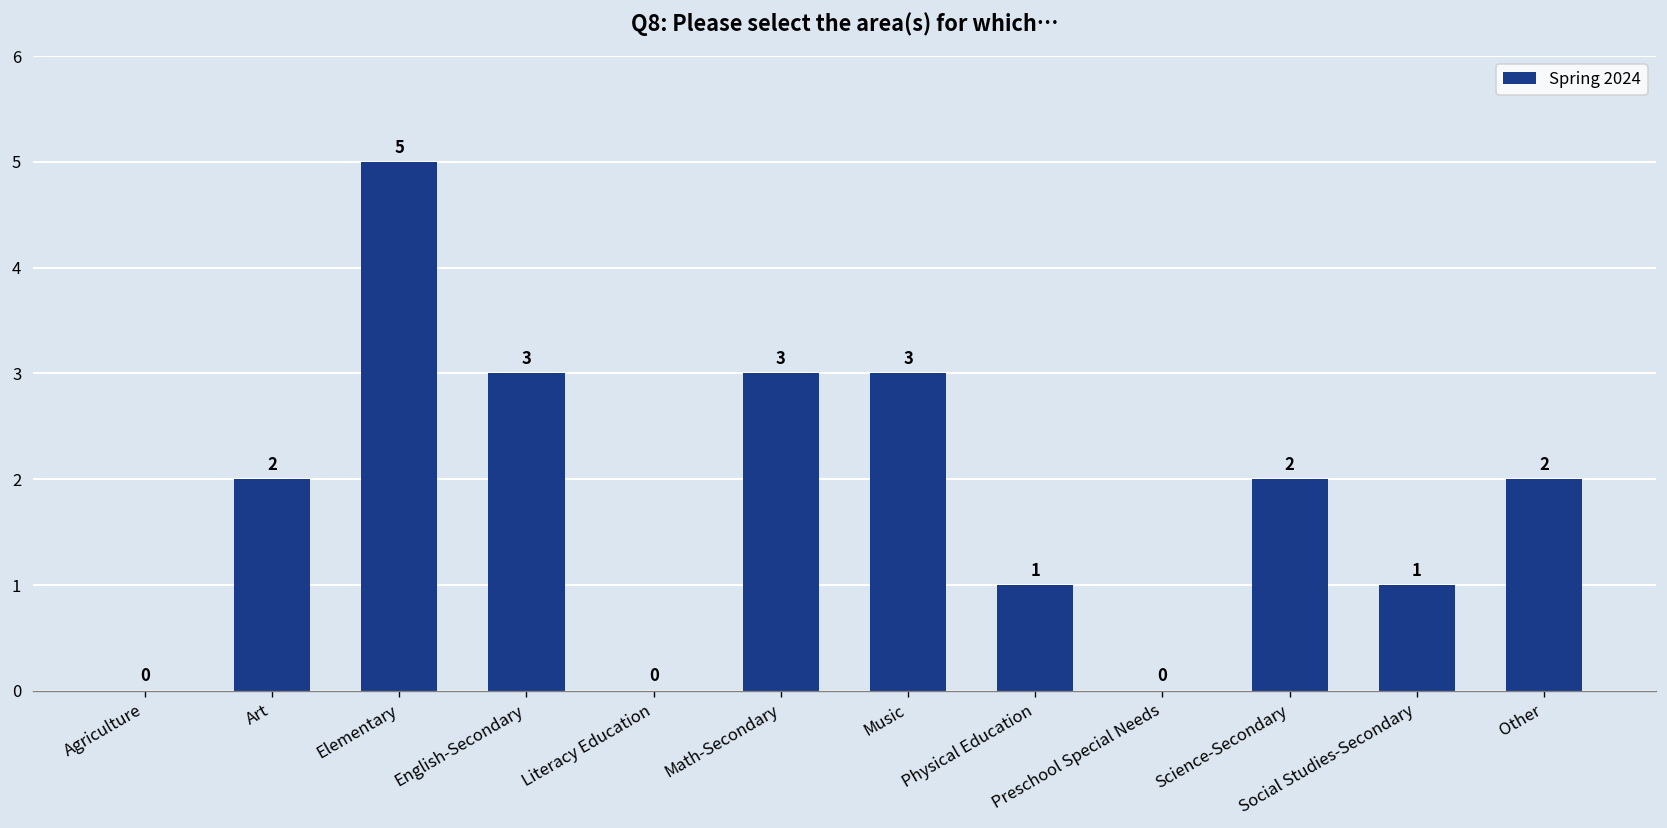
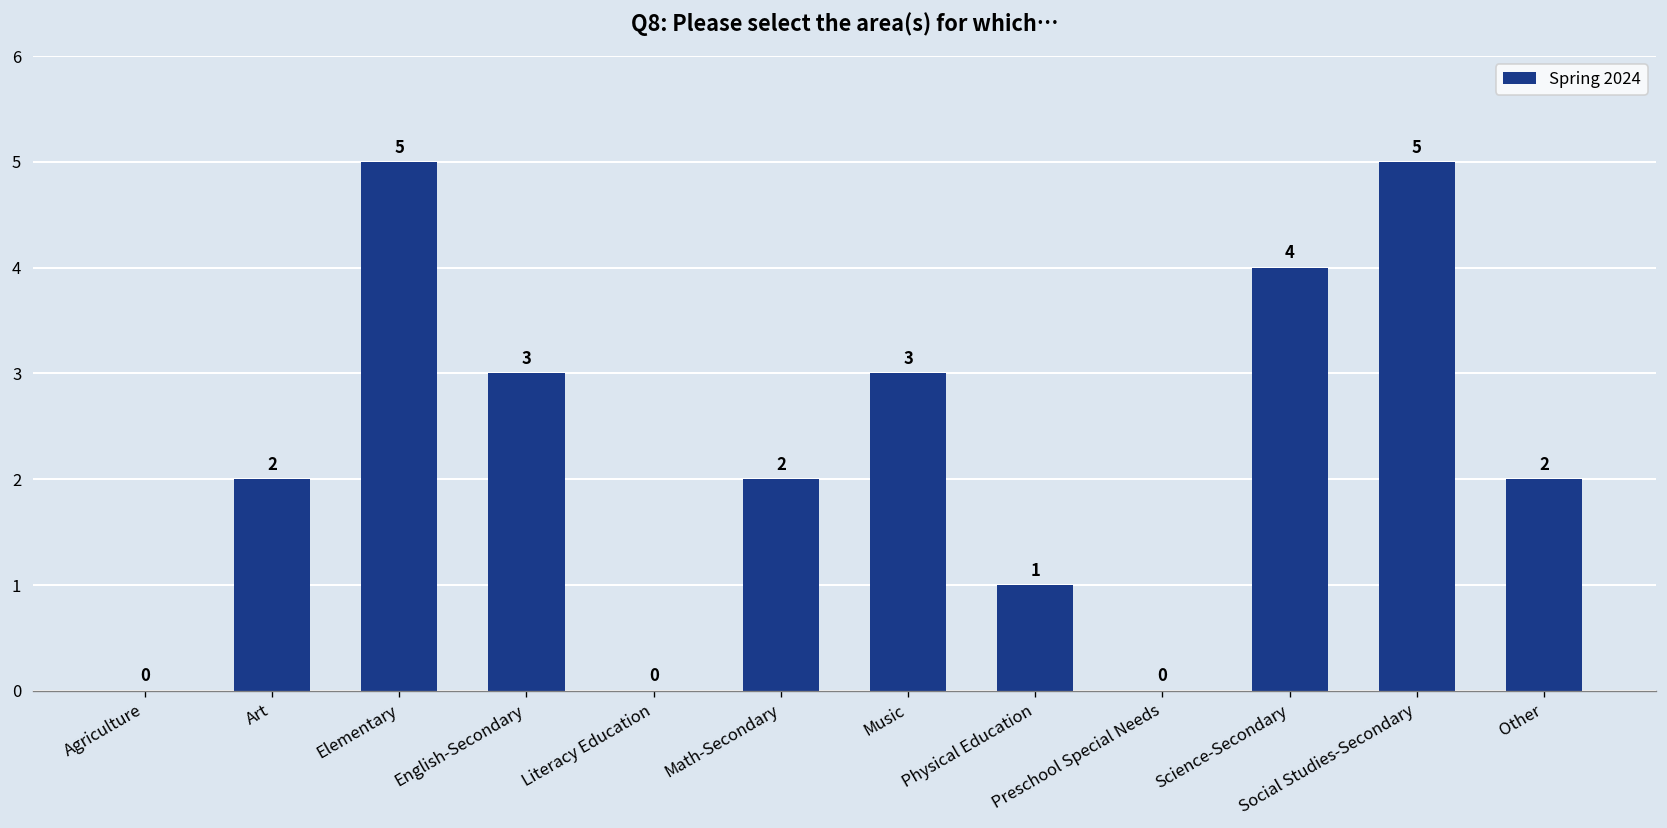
Math-Secondary: 3 -> 2
Science-Secondary: 2 -> 4
Social Studies-Secondary: 1 -> 5
